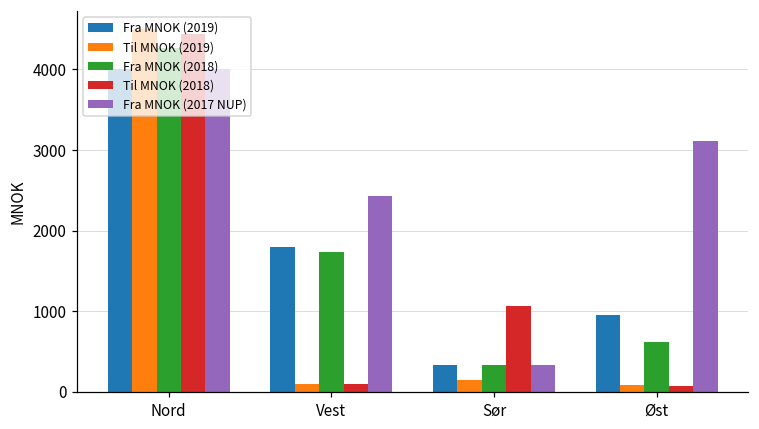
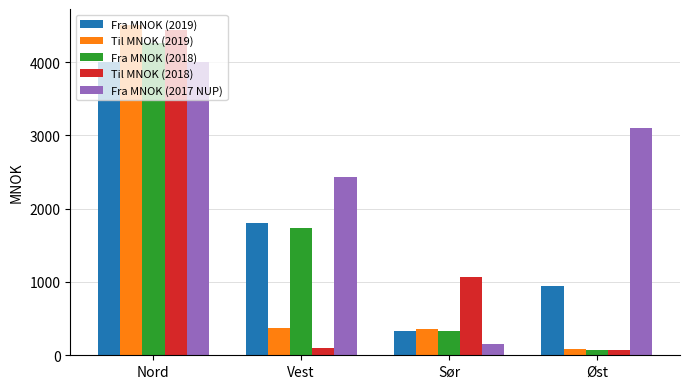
Til MNOK (2019), Vest: 100 -> 400
Til MNOK (2019), Sør: 200 -> 400
Fra MNOK (2017 NUP), Sør: 300 -> 200
Fra MNOK (2018), Øst: 600 -> 100
